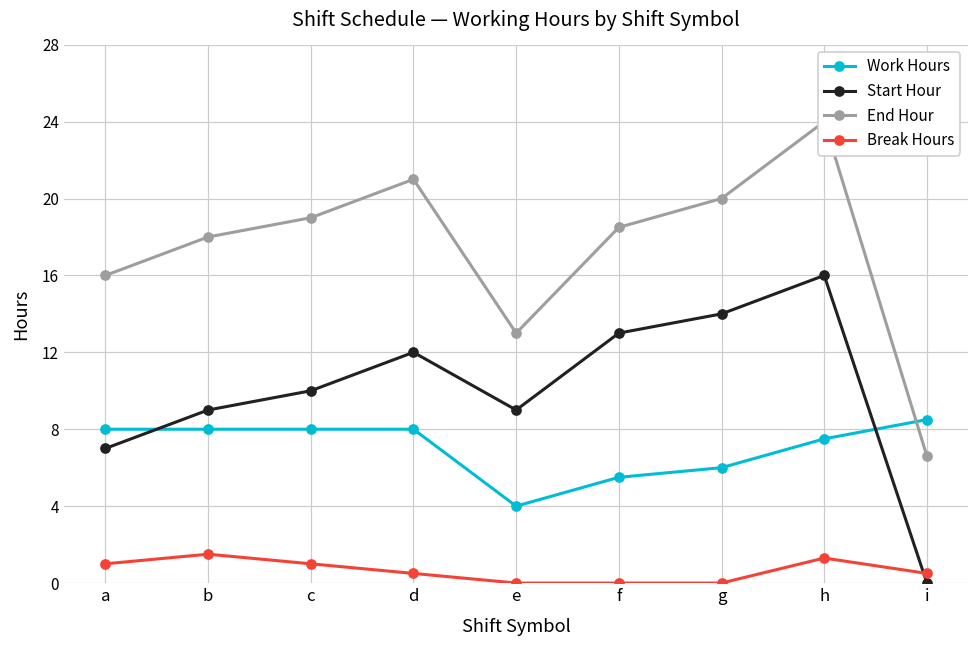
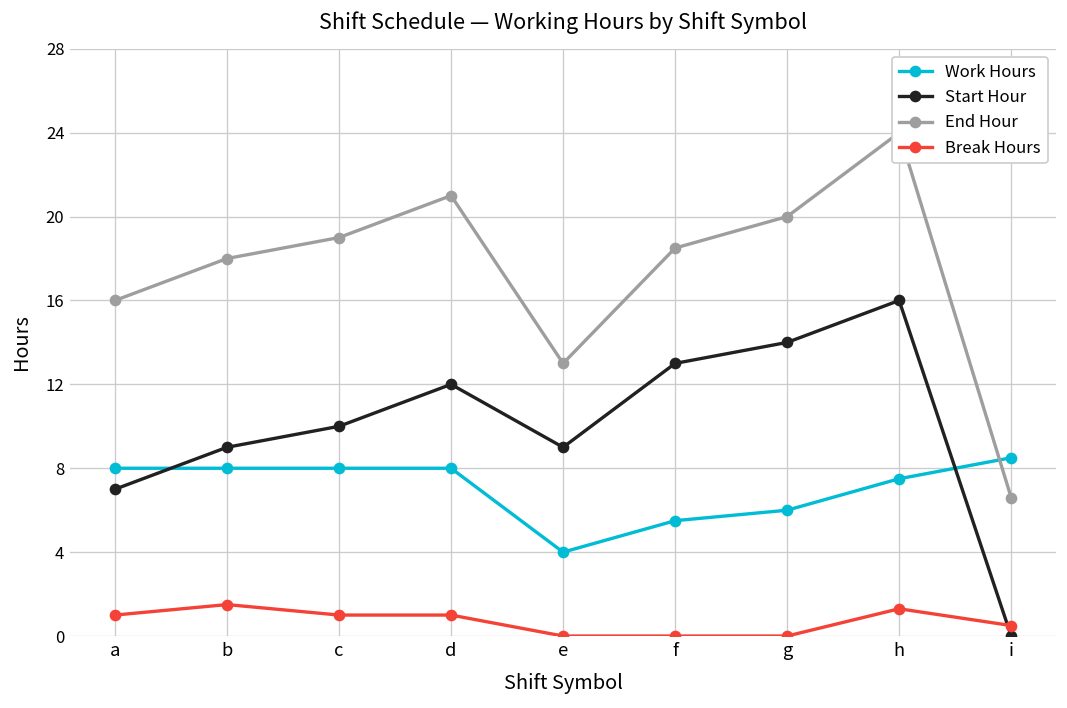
Break Hours, d: 0.5 -> 1.0
